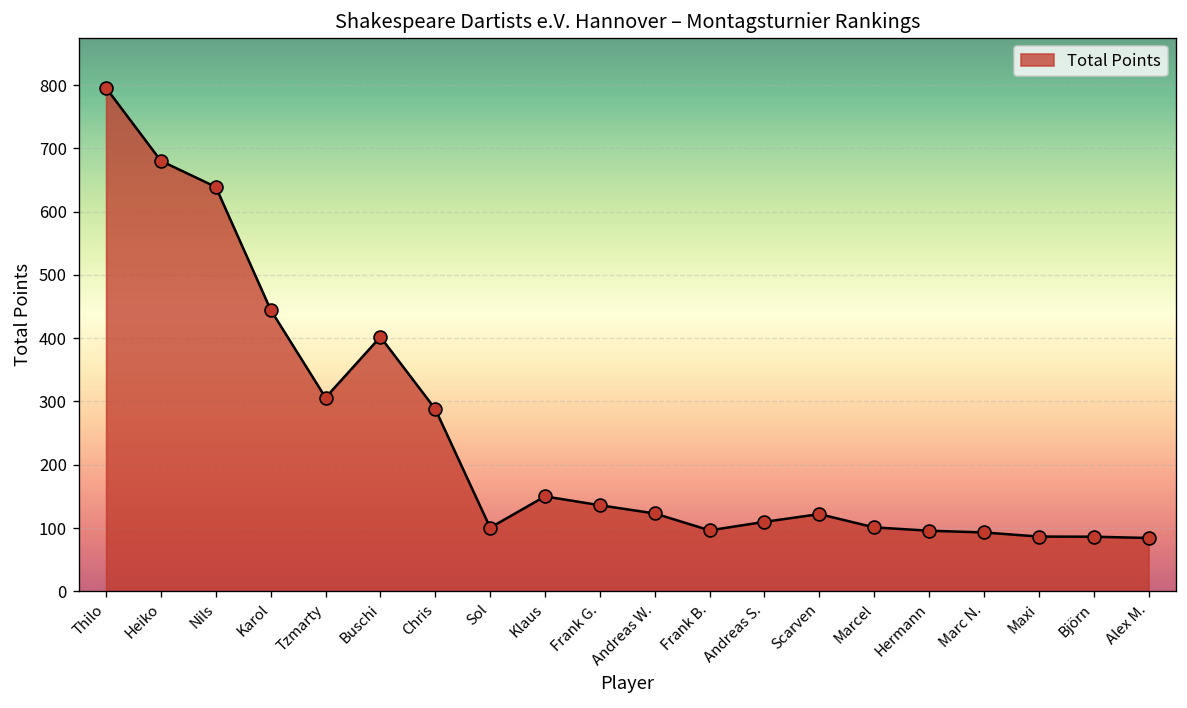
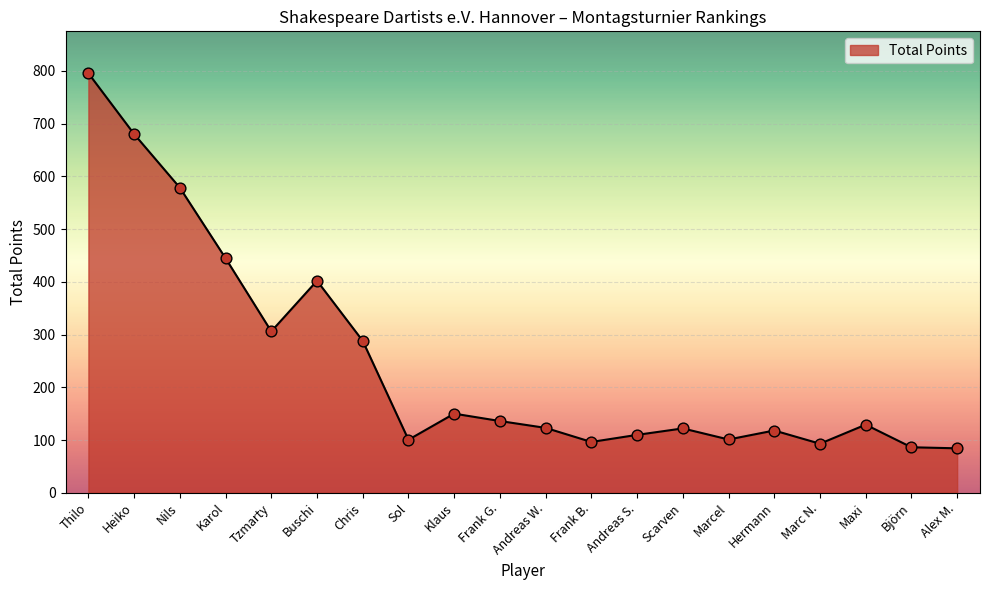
Nils: 640 -> 580
Hermann: 100 -> 120
Maxi: 90 -> 130
